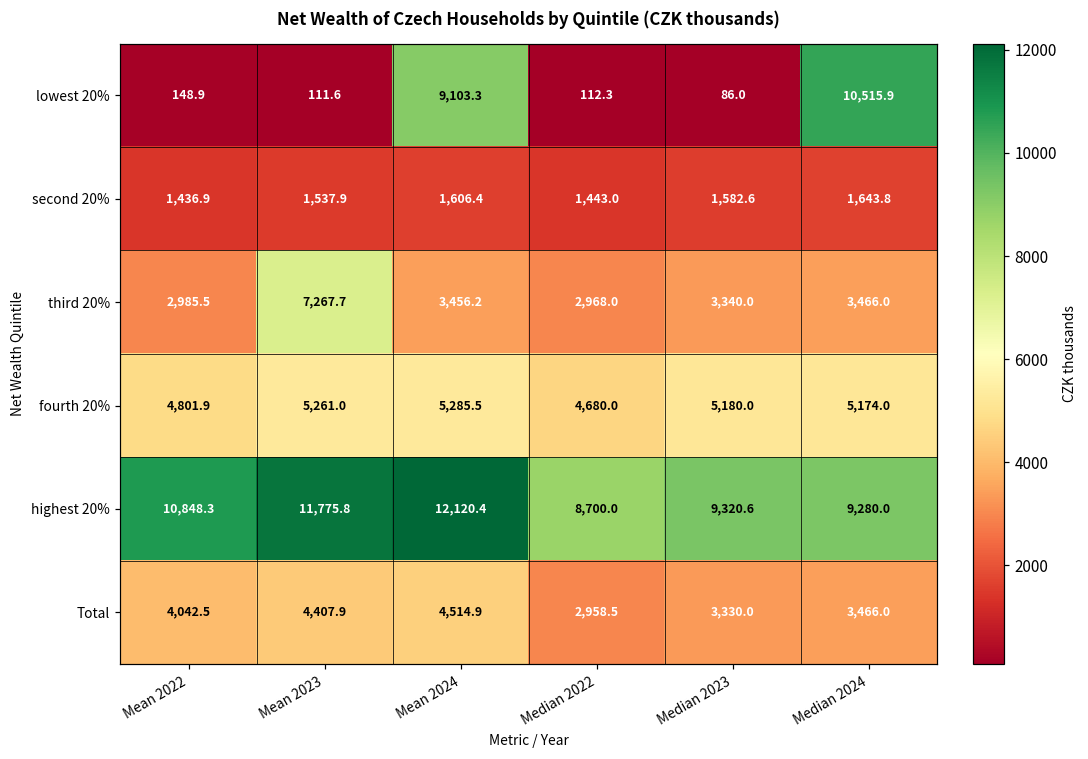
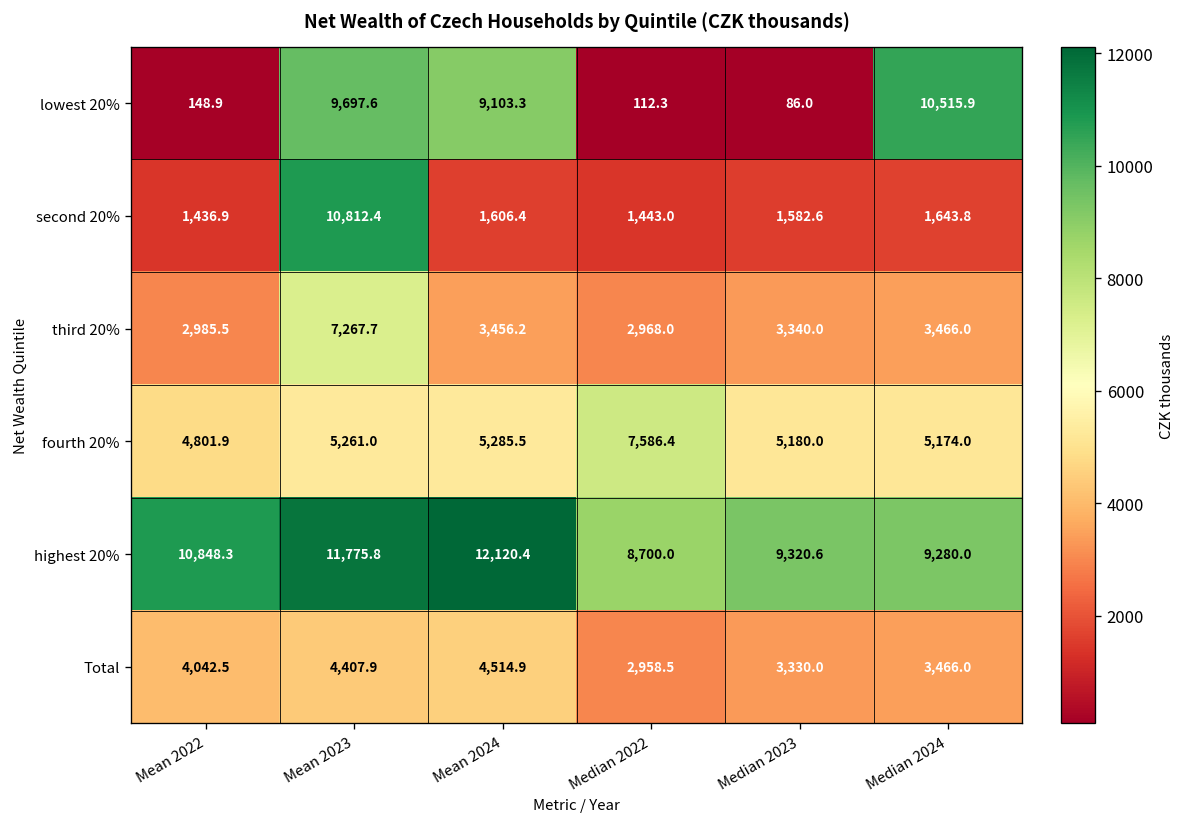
lowest 20%, Mean 2023: 111.6 -> 9,697.6
second 20%, Mean 2023: 1,537.9 -> 10,812.4
fourth 20%, Median 2022: 4,680.0 -> 7,586.4
